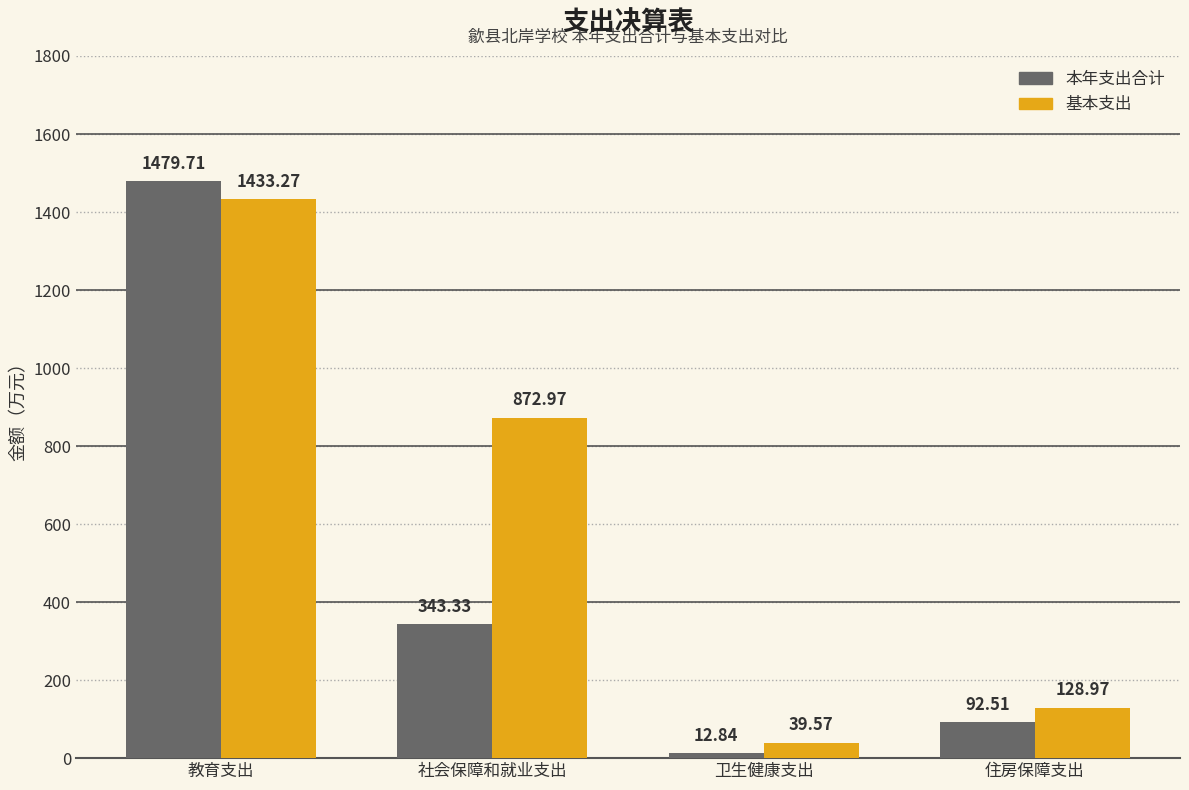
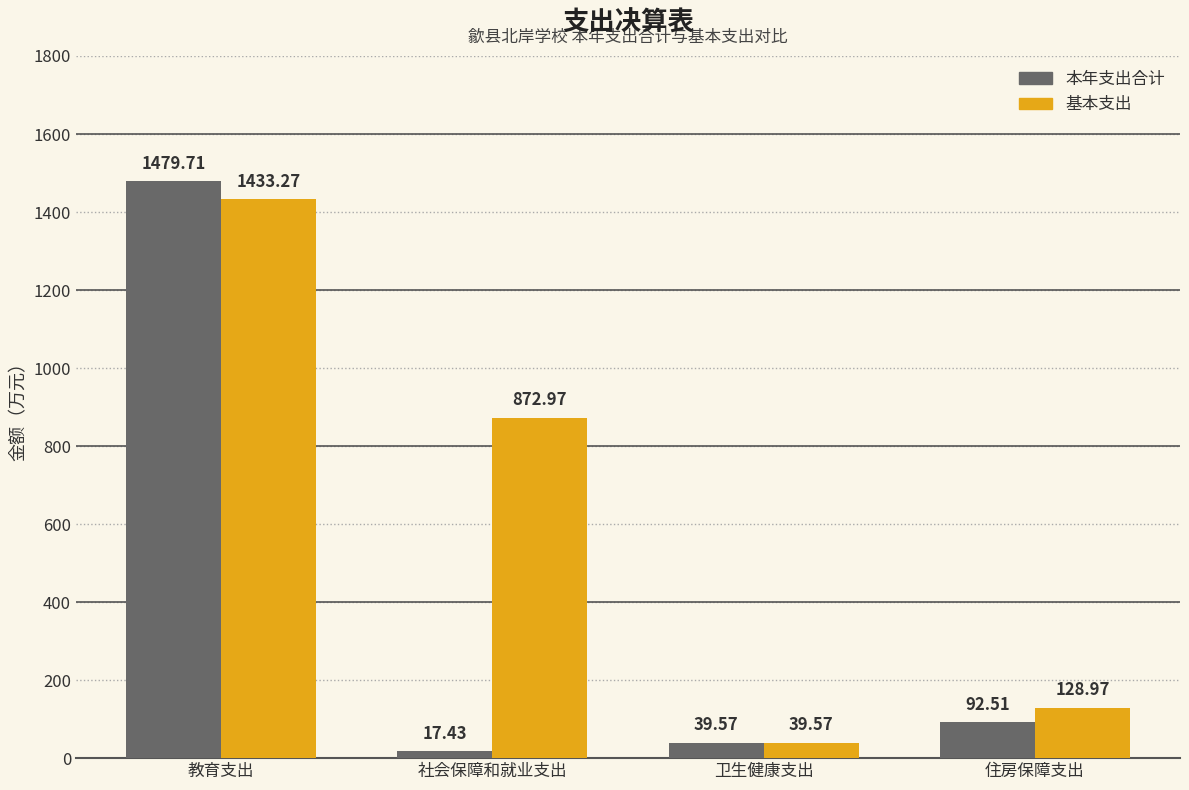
本年支出合计, 社会保障和就业支出: 343.33 -> 17.43
本年支出合计, 卫生健康支出: 12.84 -> 39.57
